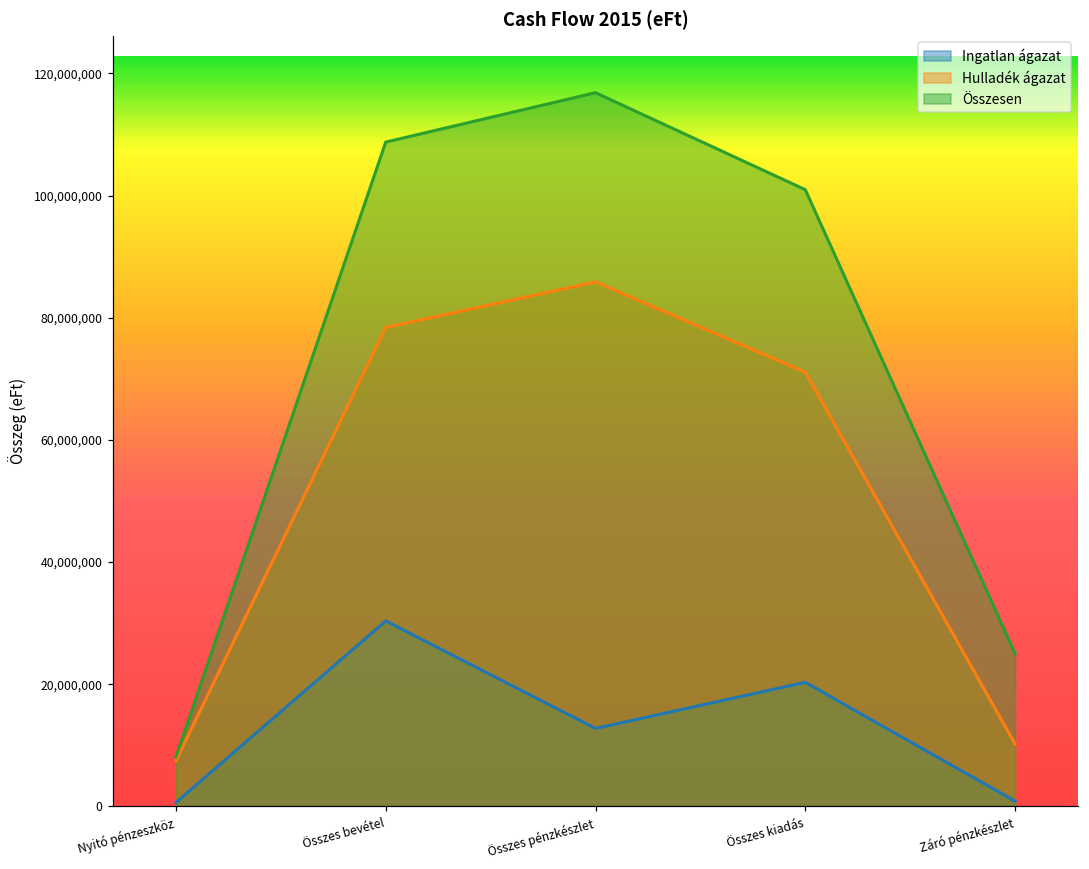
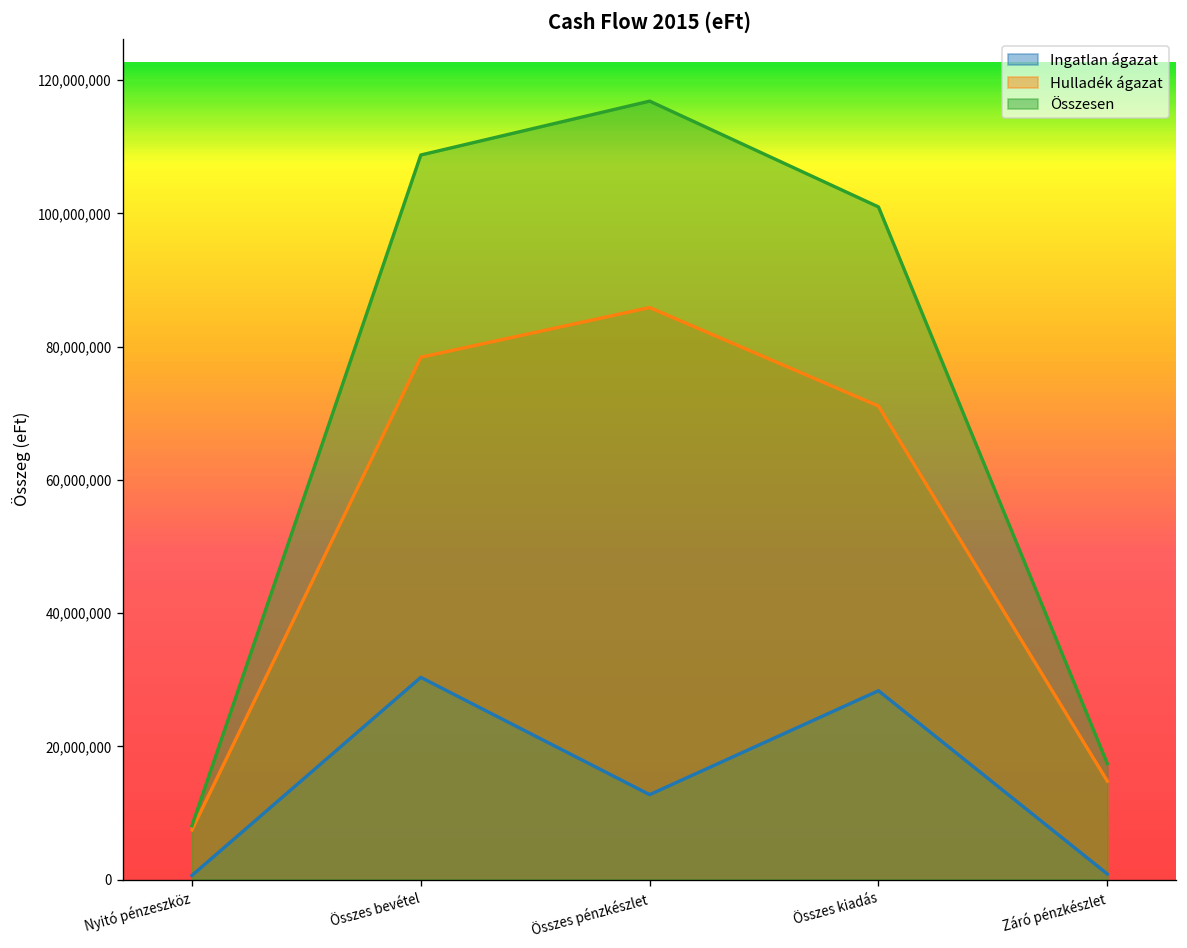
Ingatlan ágazat, Összes kiadás: 20,000,000 -> 28,000,000
Hulladék ágazat, Záró pénzkészlet: 10,000,000 -> 15,000,000
Összesen, Záró pénzkészlet: 25,000,000 -> 17,000,000
